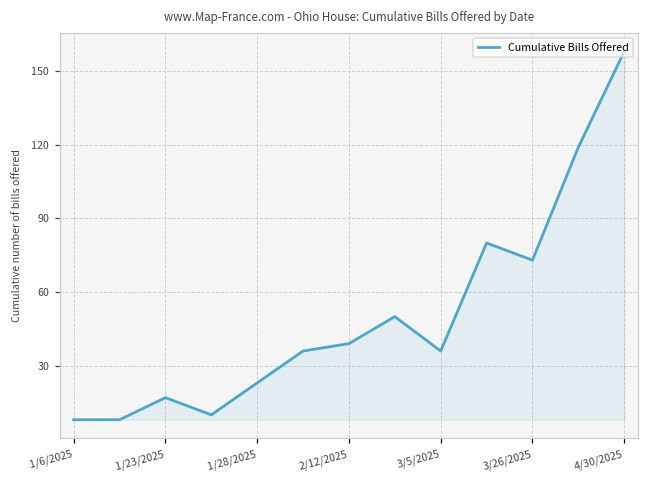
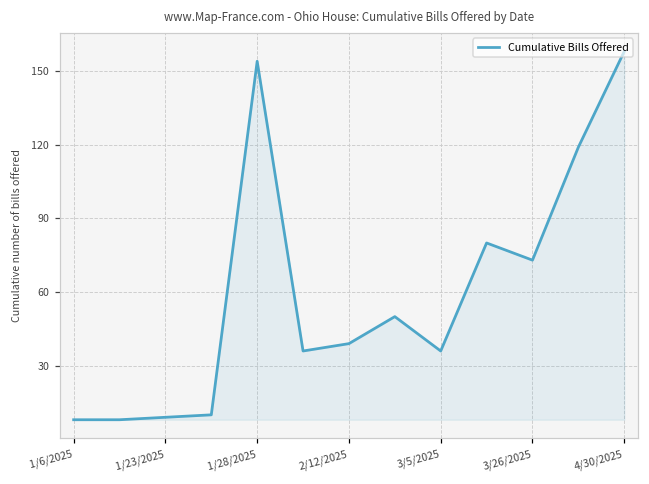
1/23/2025: 17 -> 9
1/28/2025: 23 -> 154
